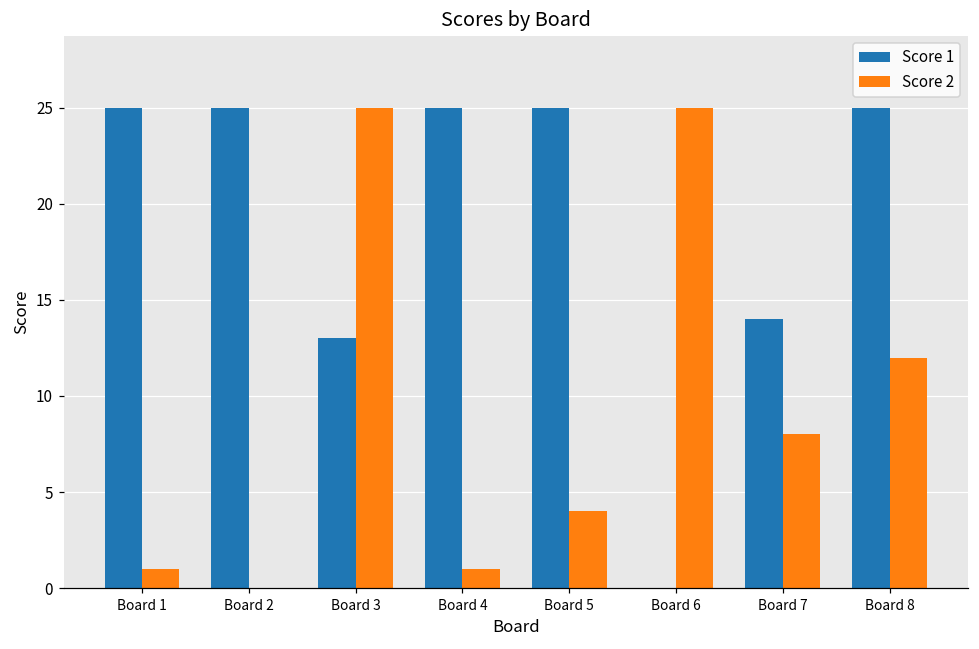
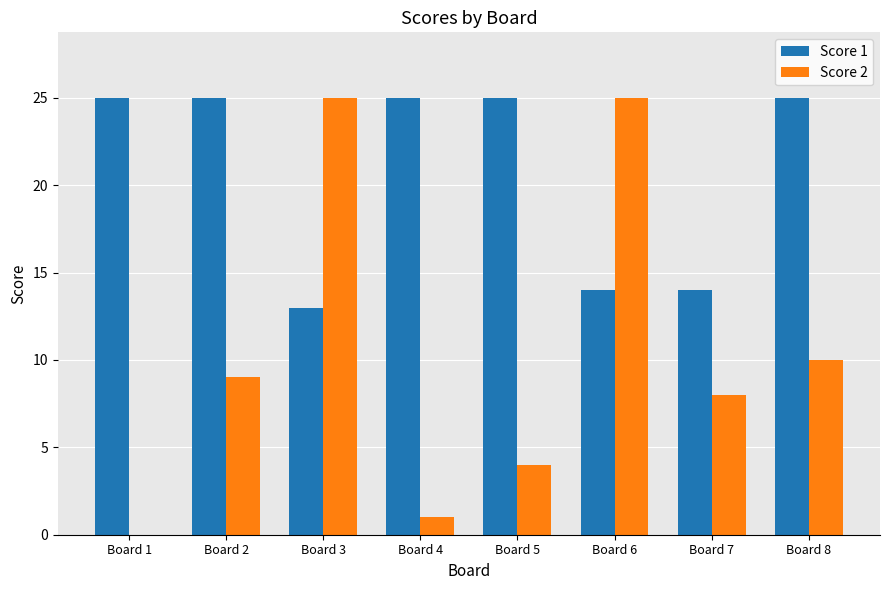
Score 2, Board 1: 1 -> 0
Score 2, Board 2: 0 -> 9
Score 1, Board 6: 0 -> 14
Score 2, Board 8: 12 -> 10
